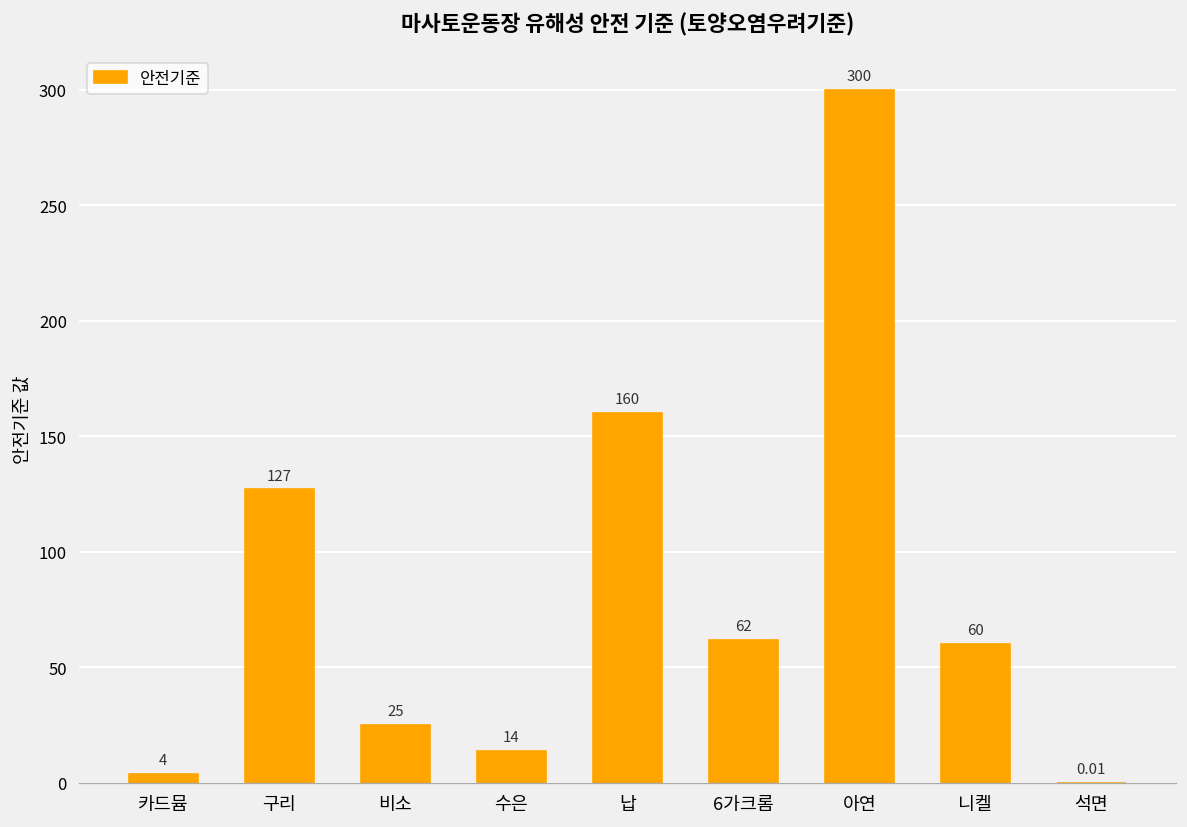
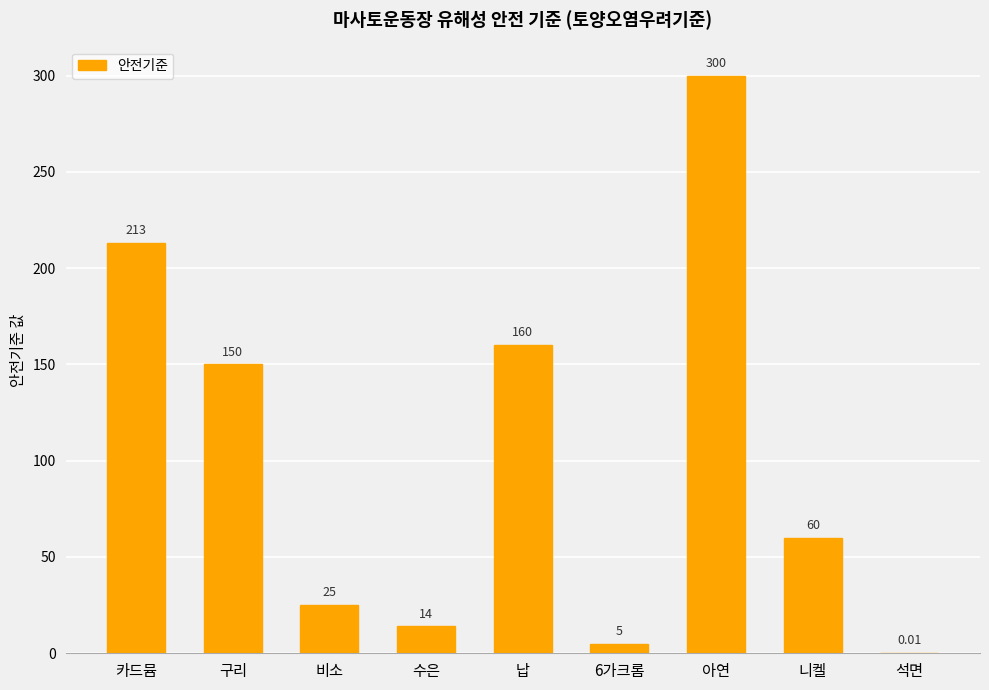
카드뮴: 4 -> 213
구리: 127 -> 150
6가크롬: 62 -> 5
